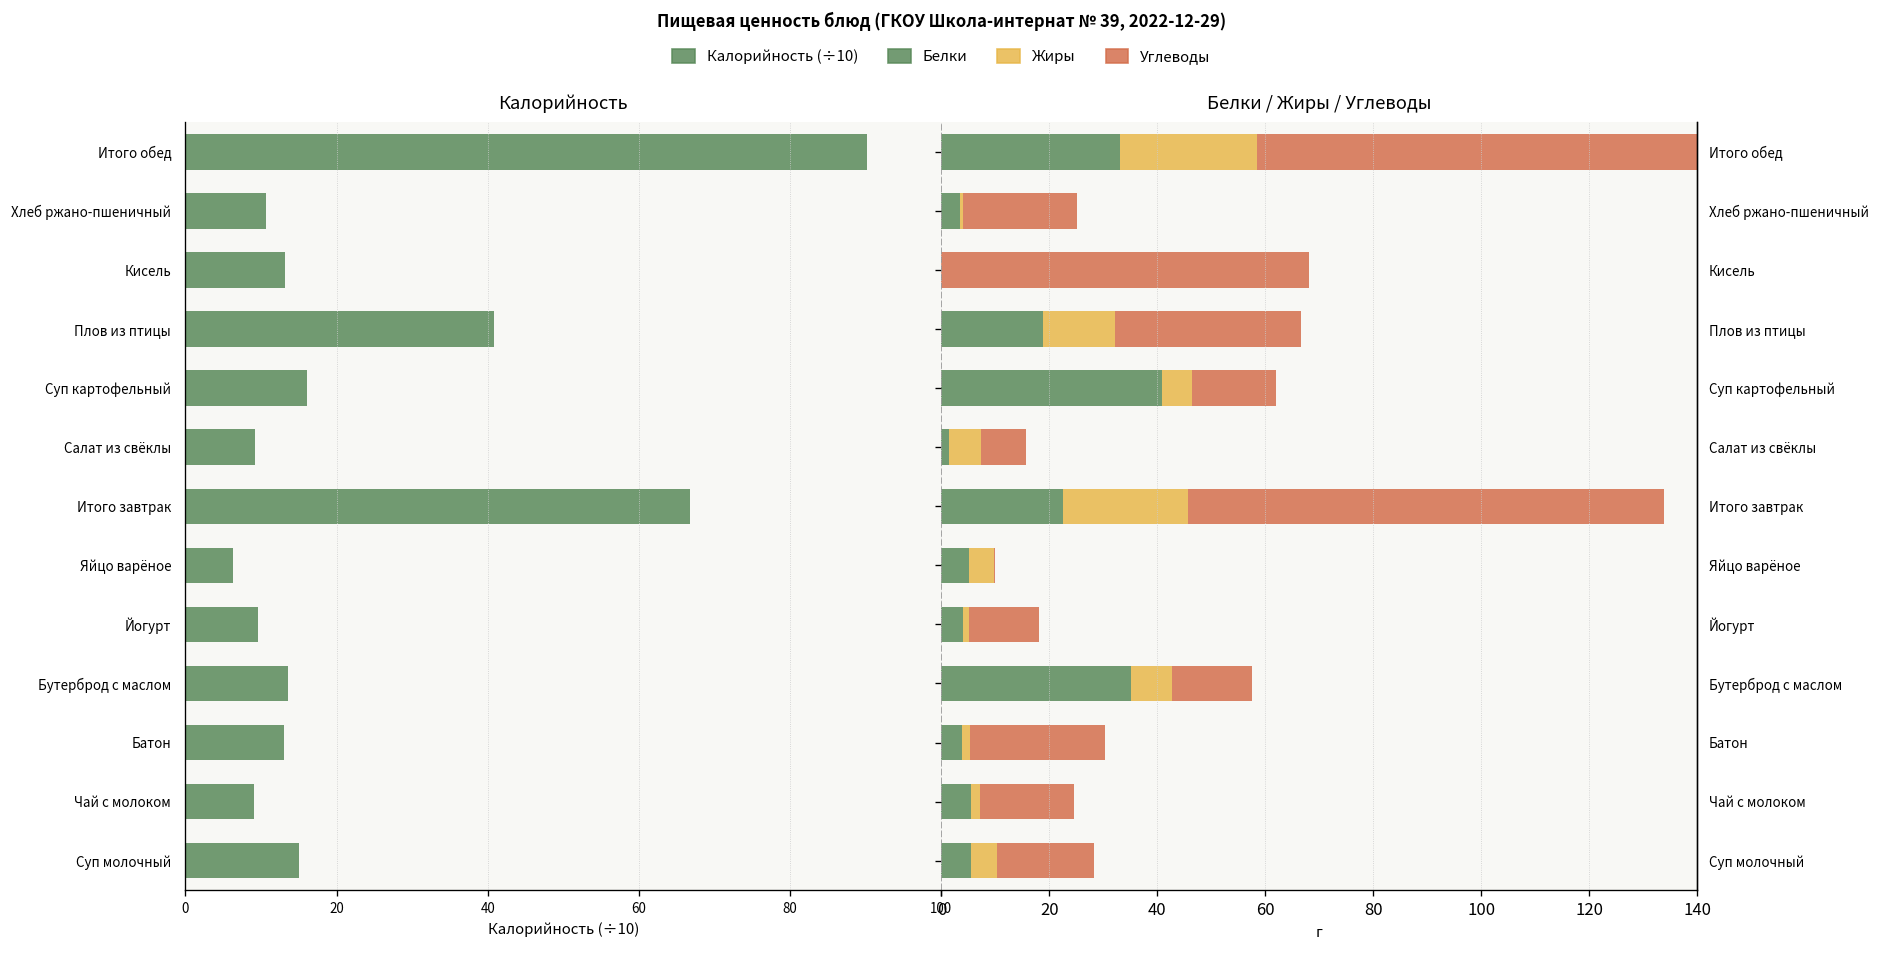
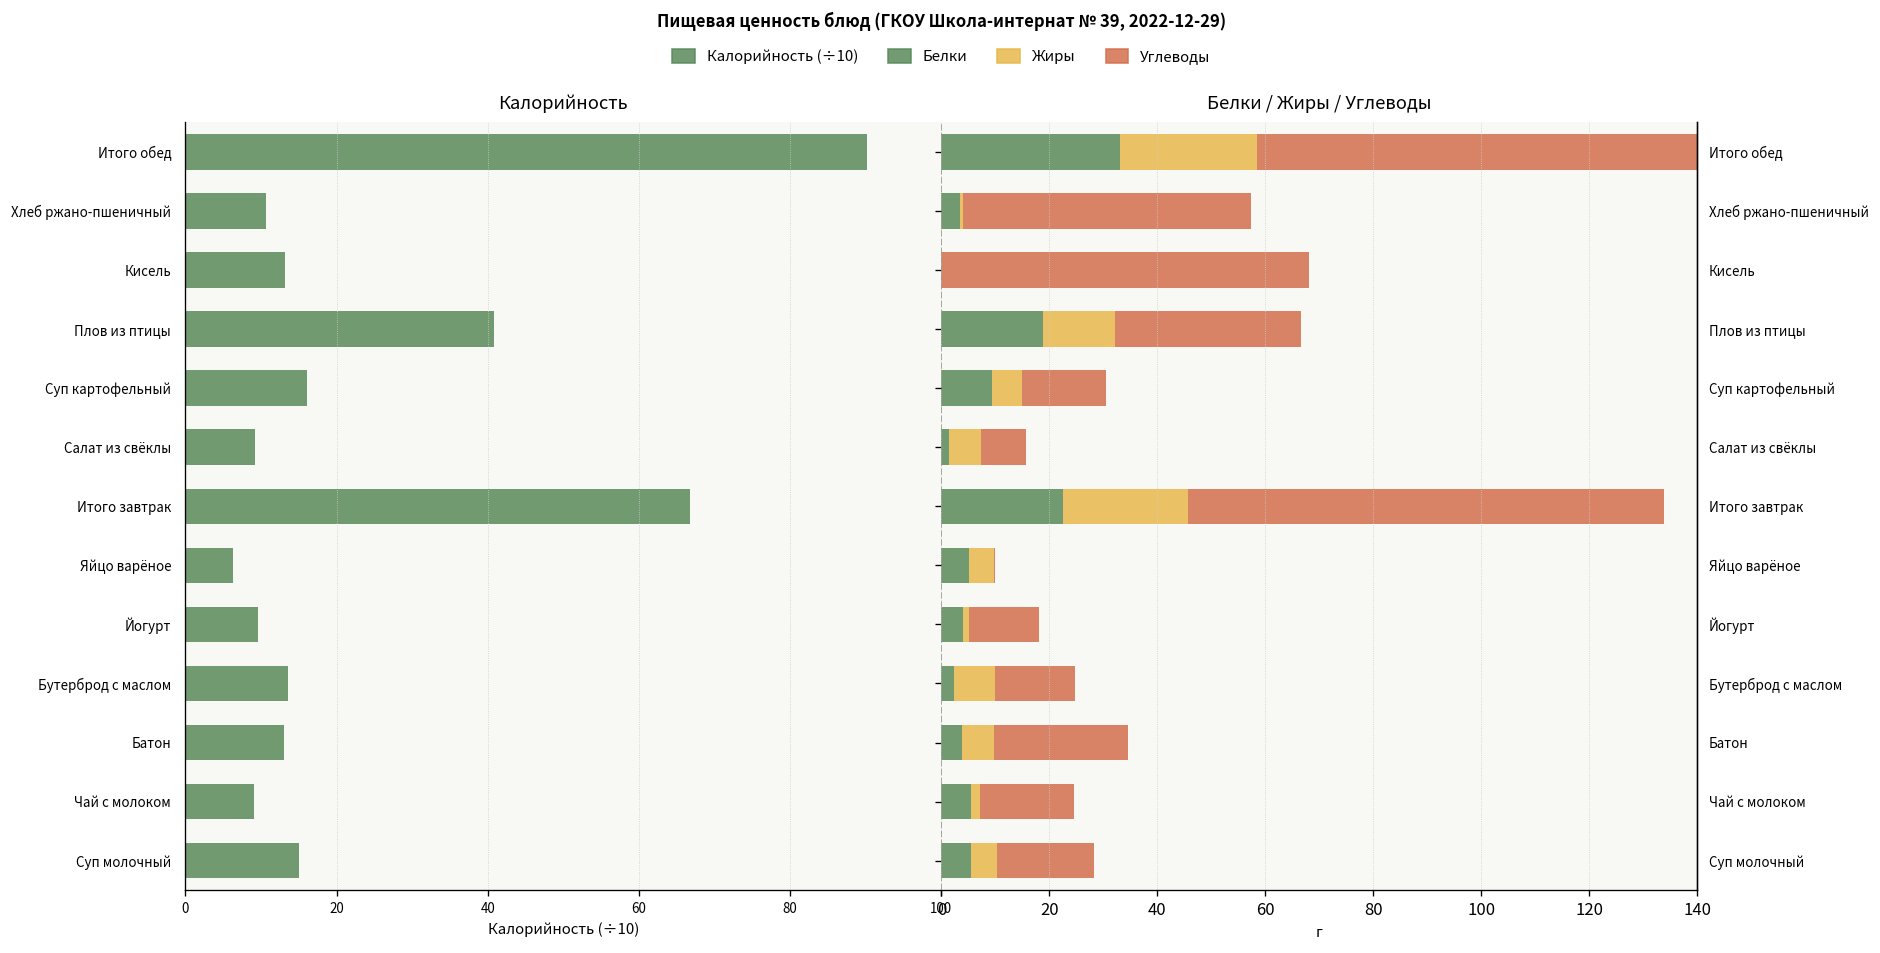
Белки / Жиры / Углеводы, Углеводы, Хлеб ржано-пшеничный: 21 -> 53
Белки / Жиры / Углеводы, Белки, Суп картофельный: 41 -> 9
Белки / Жиры / Углеводы, Белки, Бутерброд с маслом: 35 -> 2
Белки / Жиры / Углеводы, Жиры, Батон: 2 -> 6
